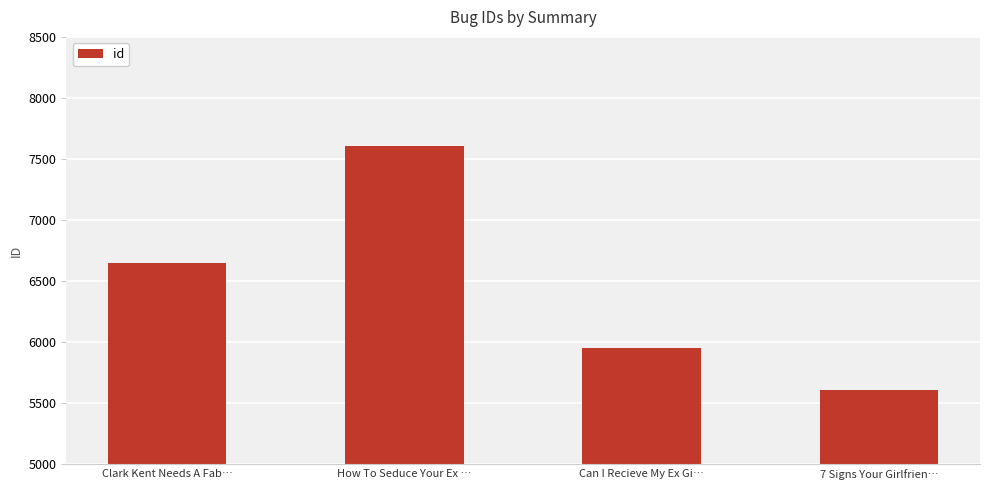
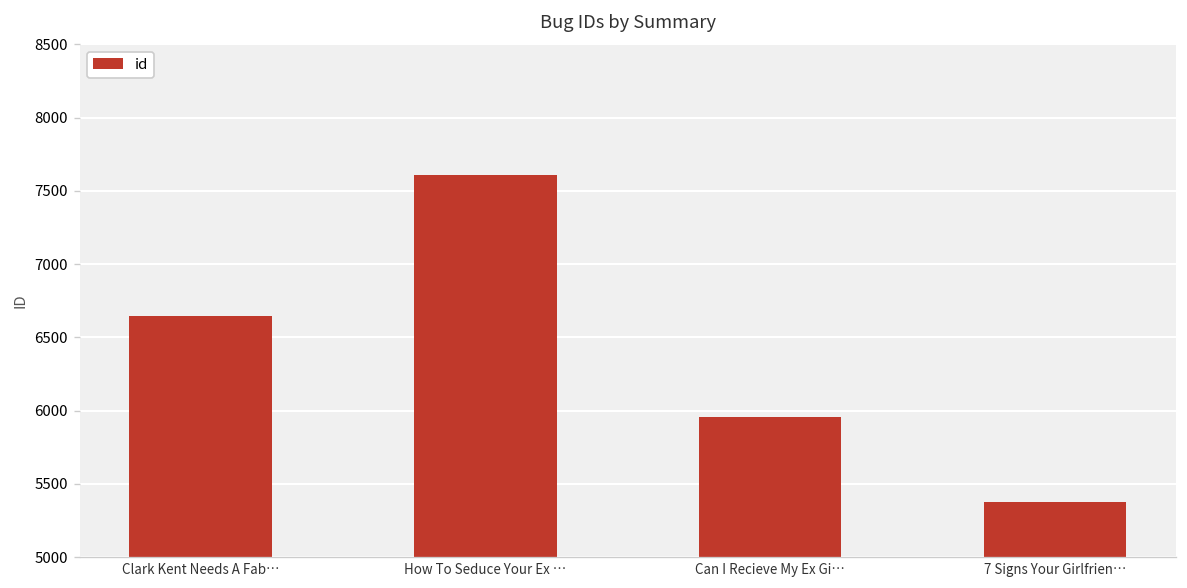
7 Signs Your Girlfrien…: 5610 -> 5380
